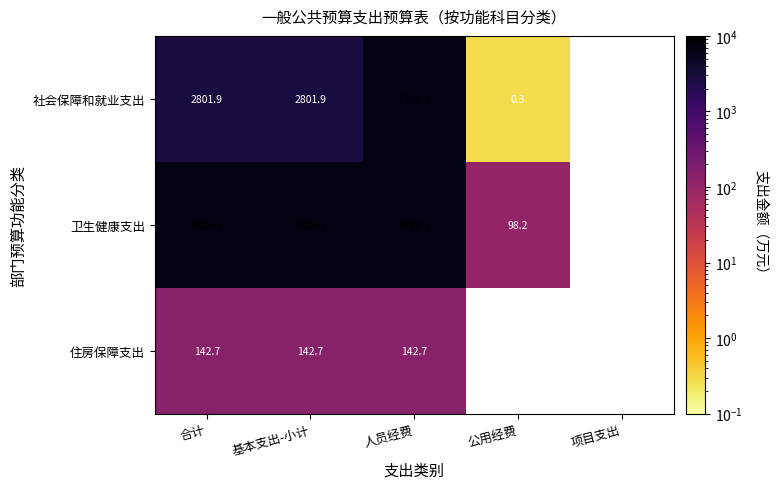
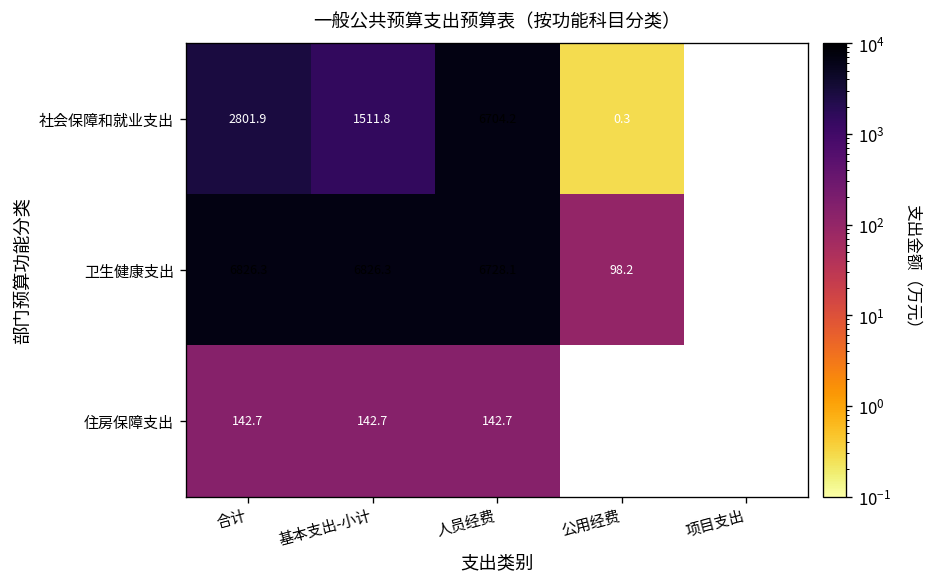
社会保障和就业支出, 基本支出-小计: 2801.9 -> 1511.8
